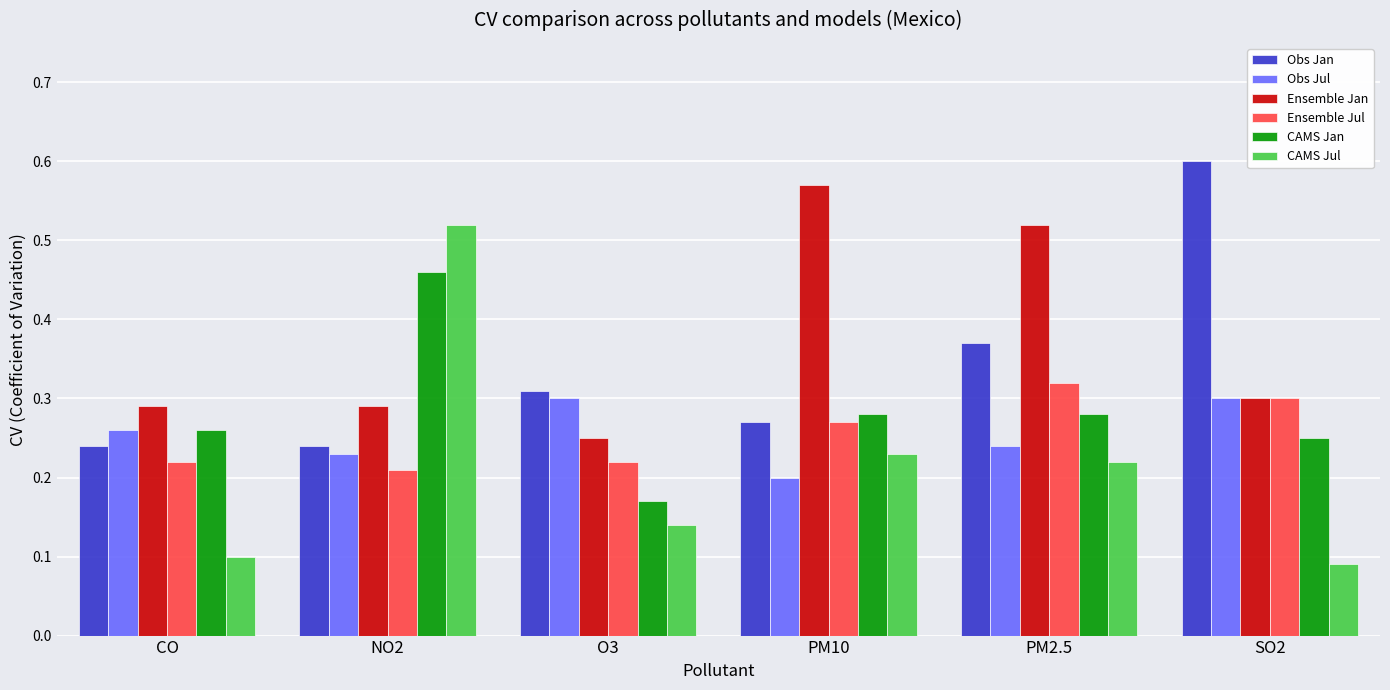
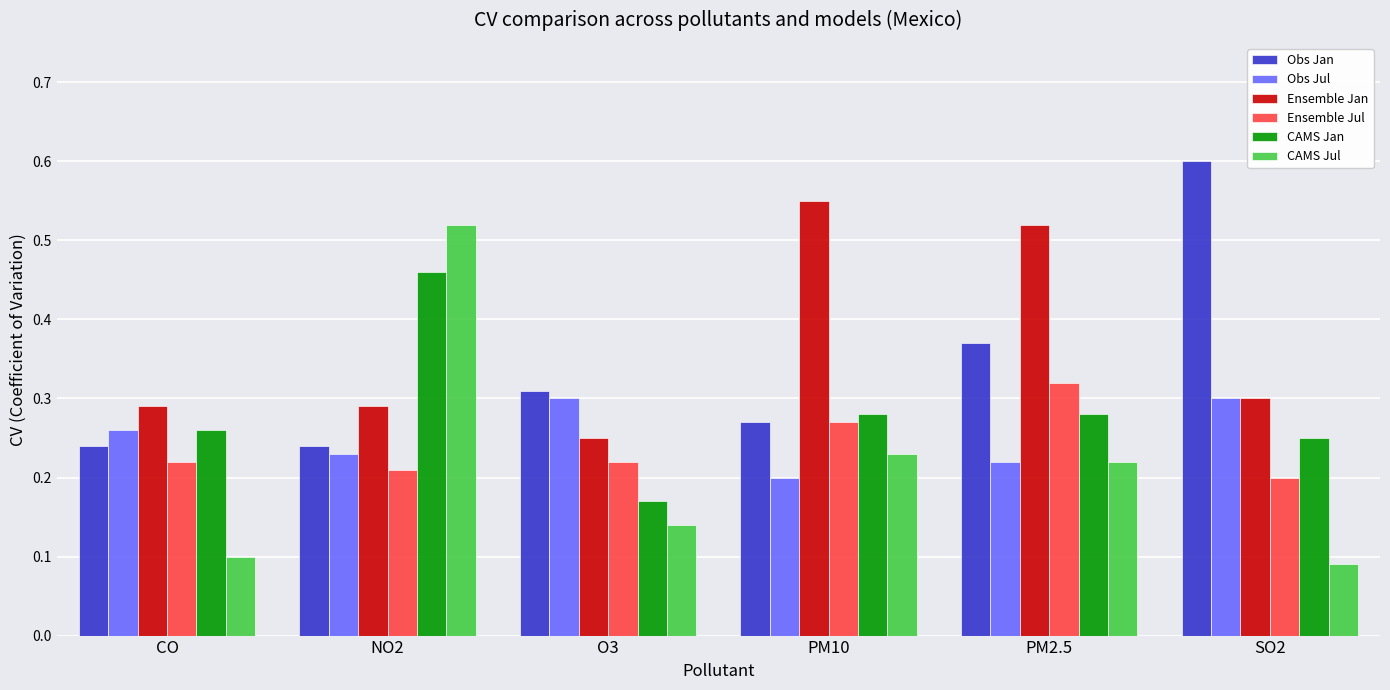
Ensemble Jan, PM10: 0.57 -> 0.55
Obs Jul, PM2.5: 0.24 -> 0.22
Ensemble Jul, SO2: 0.3 -> 0.2
